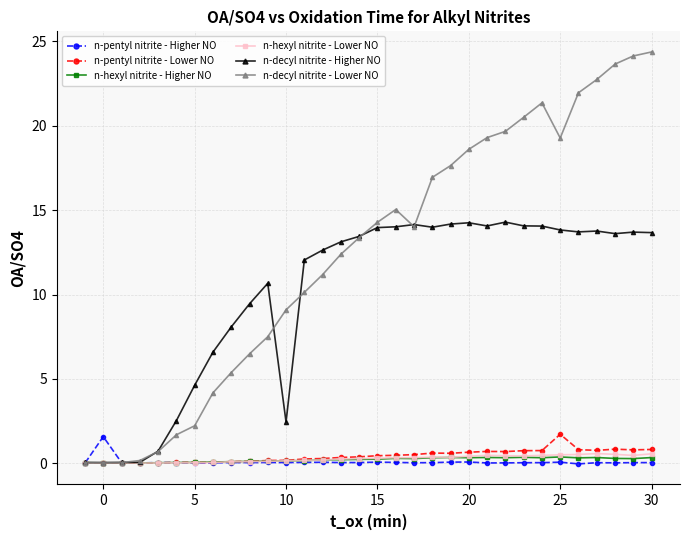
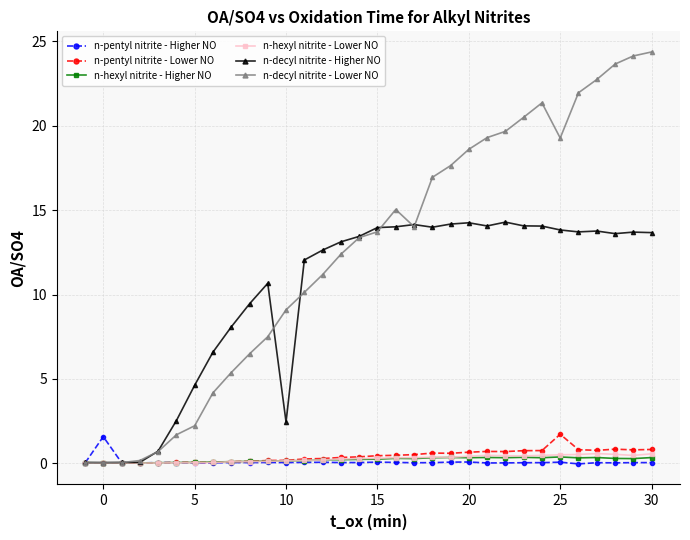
n-decyl nitrite - Lower NO, 15: 14.3 -> 13.7
